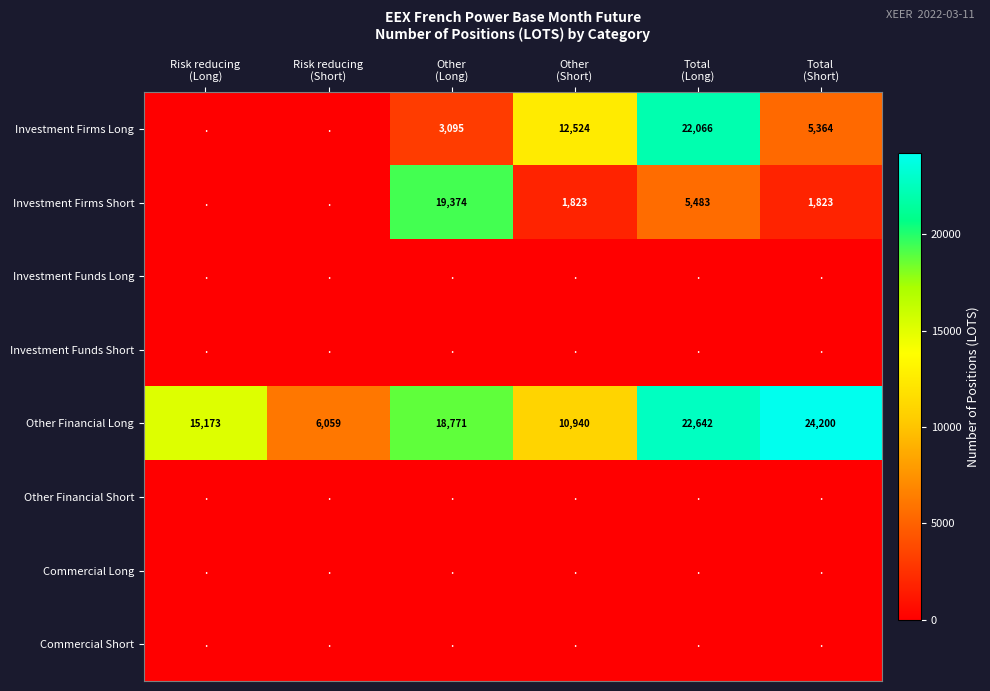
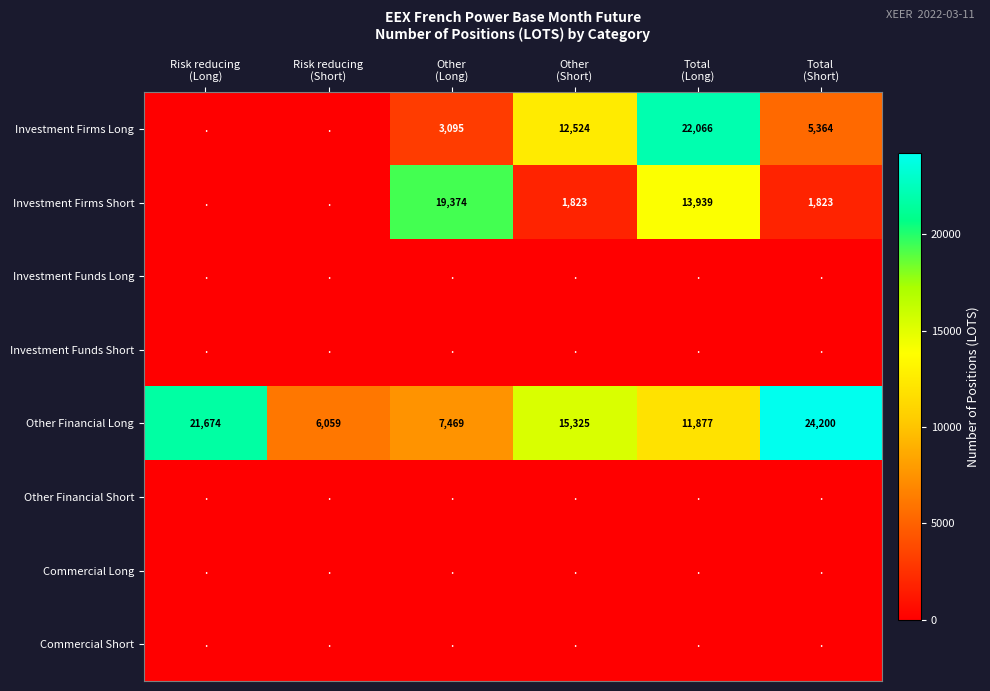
Investment Firms Short, Total (Long): 5,483 -> 13,939
Other Financial Long, Risk reducing (Long): 15,173 -> 21,674
Other Financial Long, Other (Long): 18,771 -> 7,469
Other Financial Long, Other (Short): 10,940 -> 15,325
Other Financial Long, Total (Long): 22,642 -> 11,877
